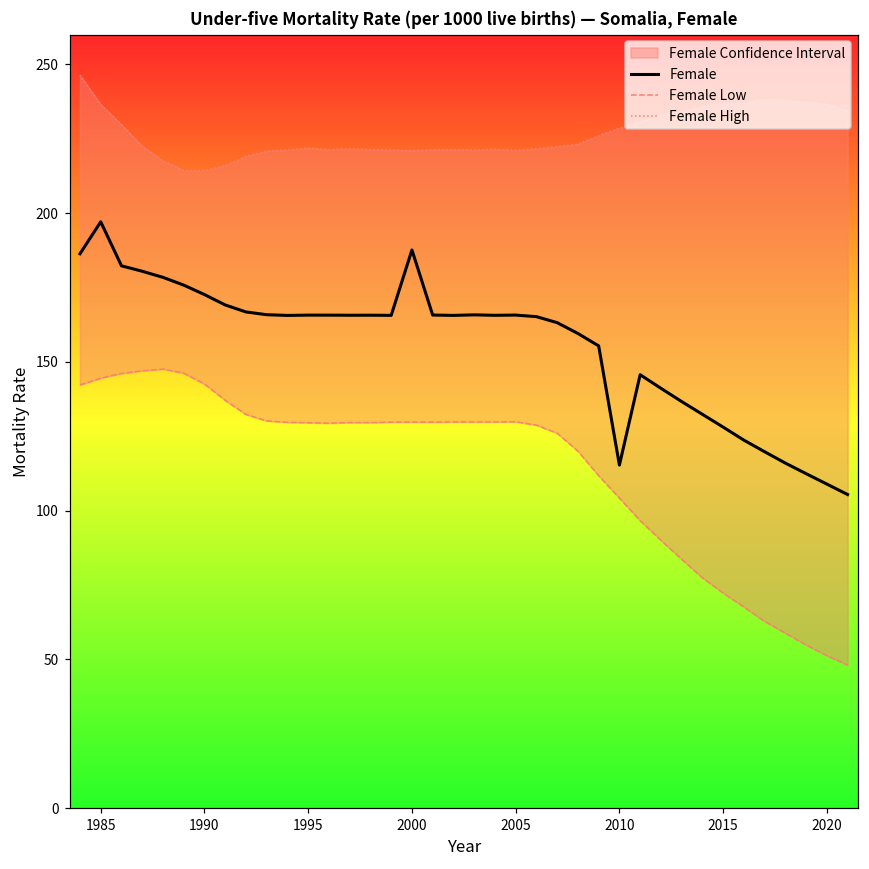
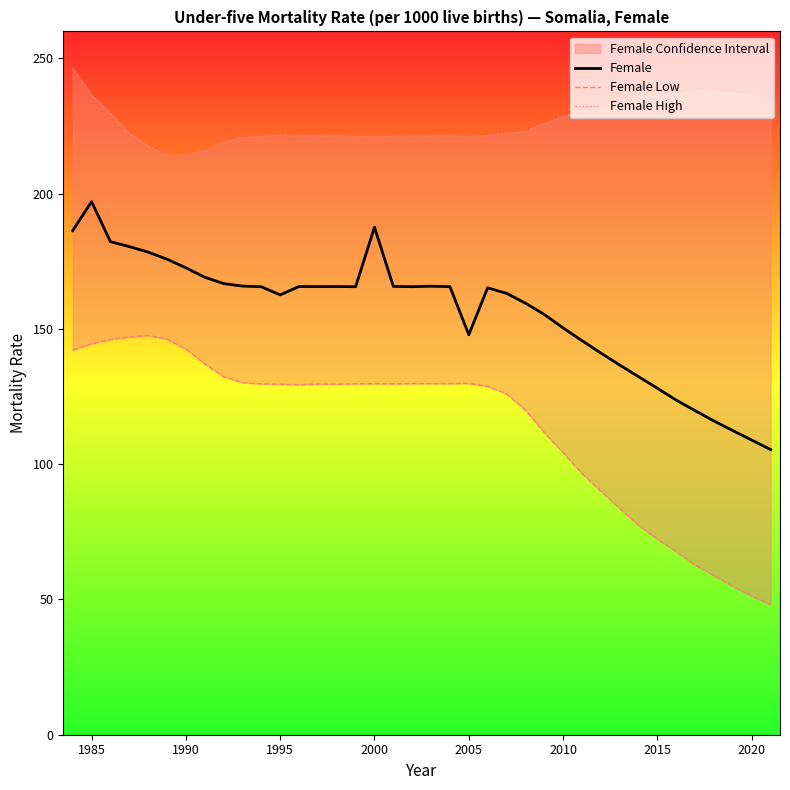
Female, 1995: 166 -> 163
Female, 2005: 166 -> 148
Female, 2010: 115 -> 150
